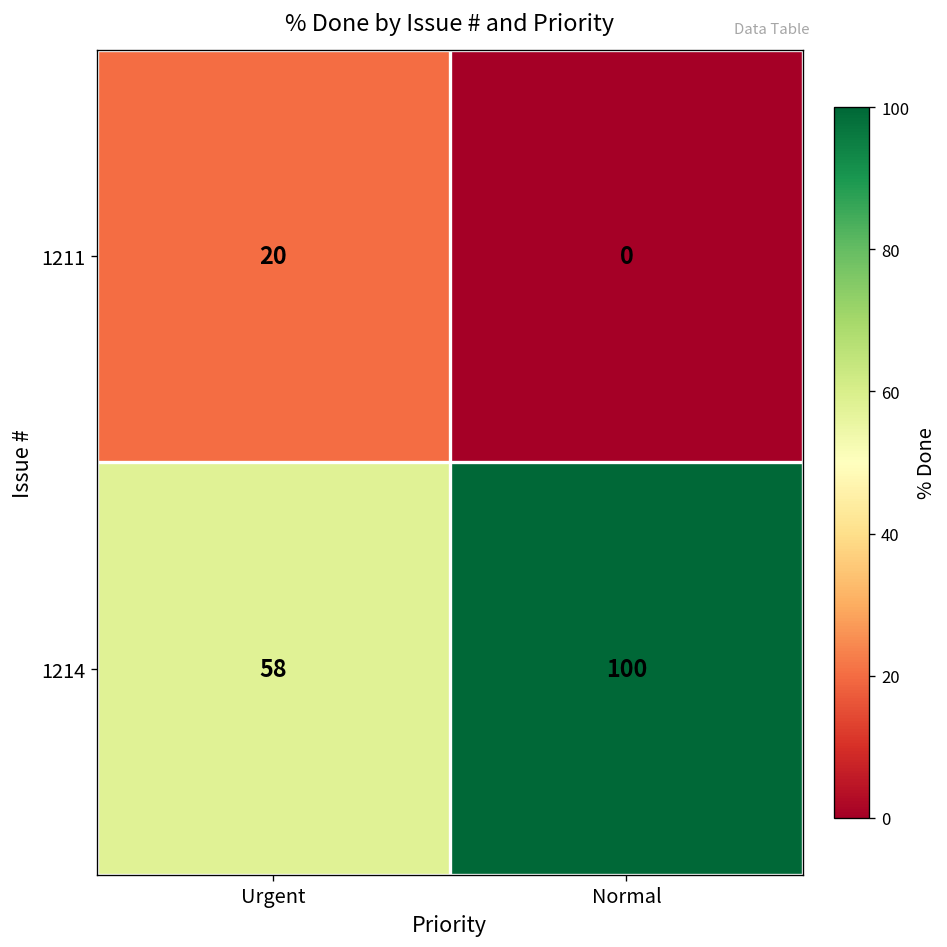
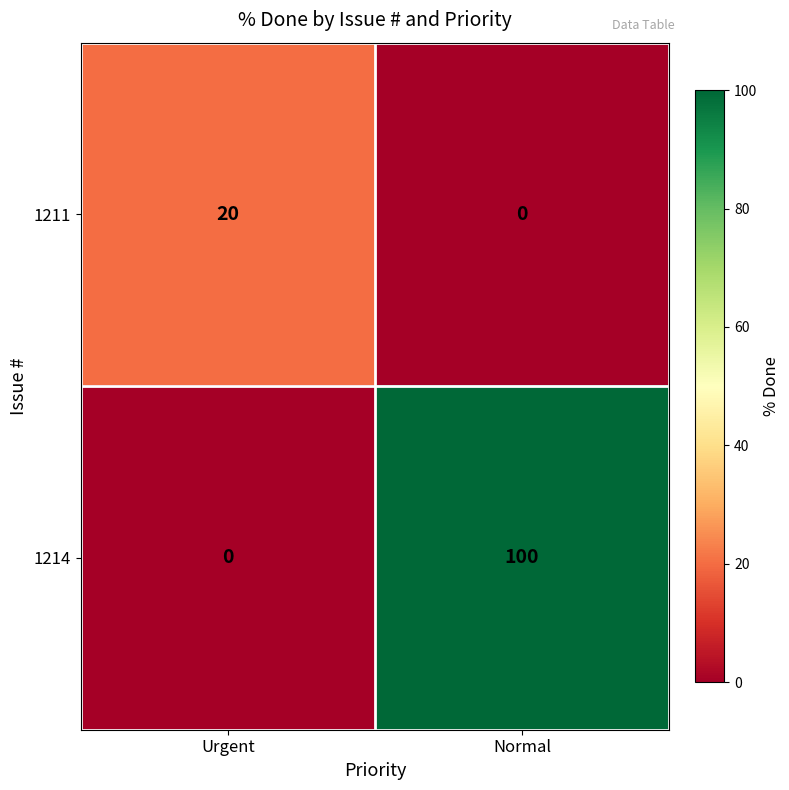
1214, Urgent: 58 -> 0
